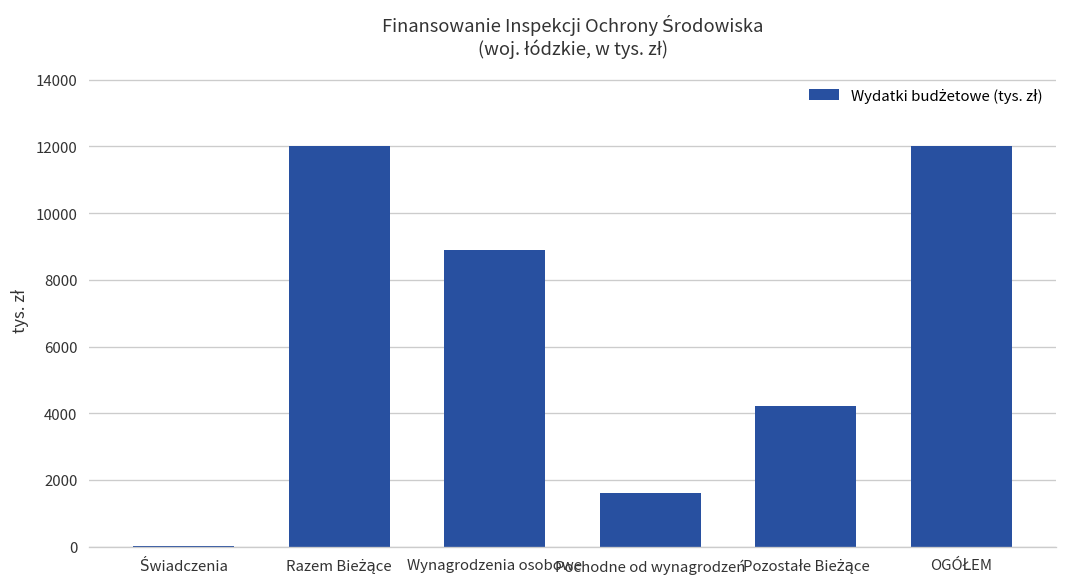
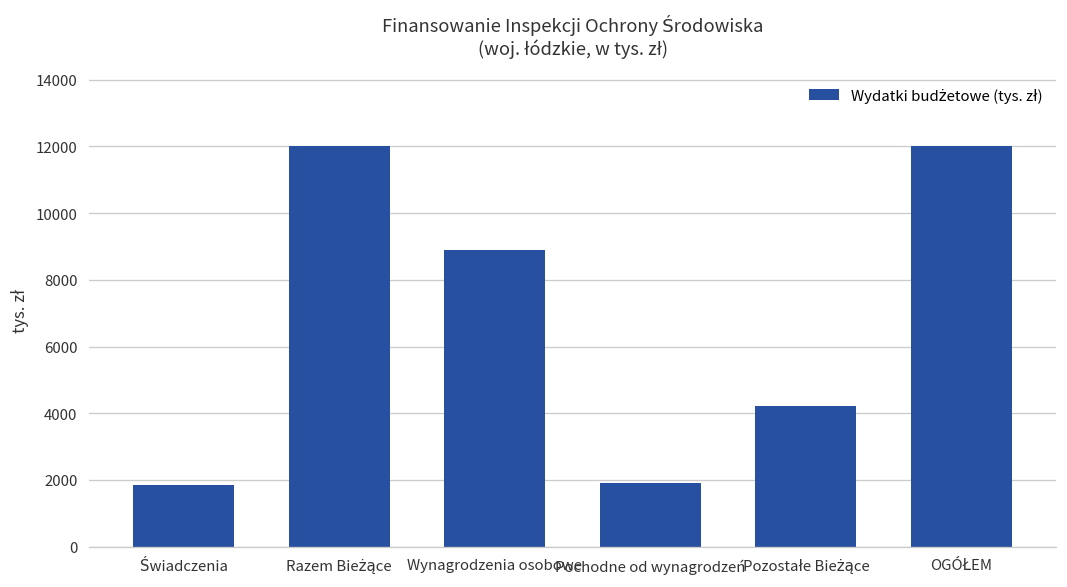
Świadczenia: 0 -> 1900
Pochodne od wynagrodzeń: 1600 -> 1900
